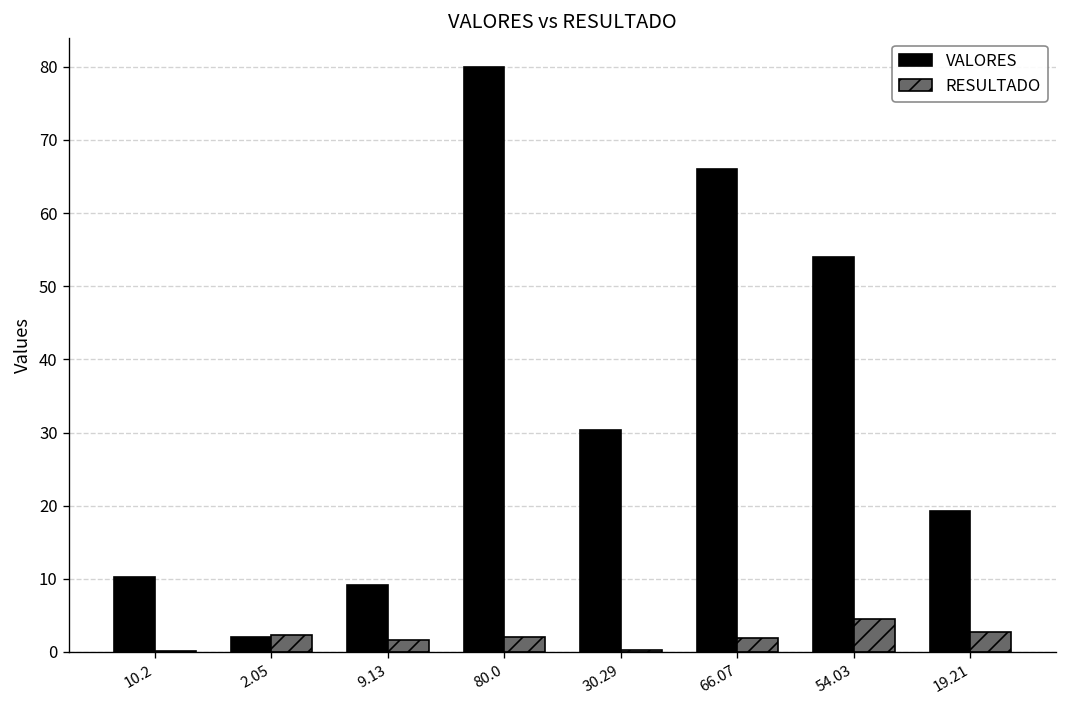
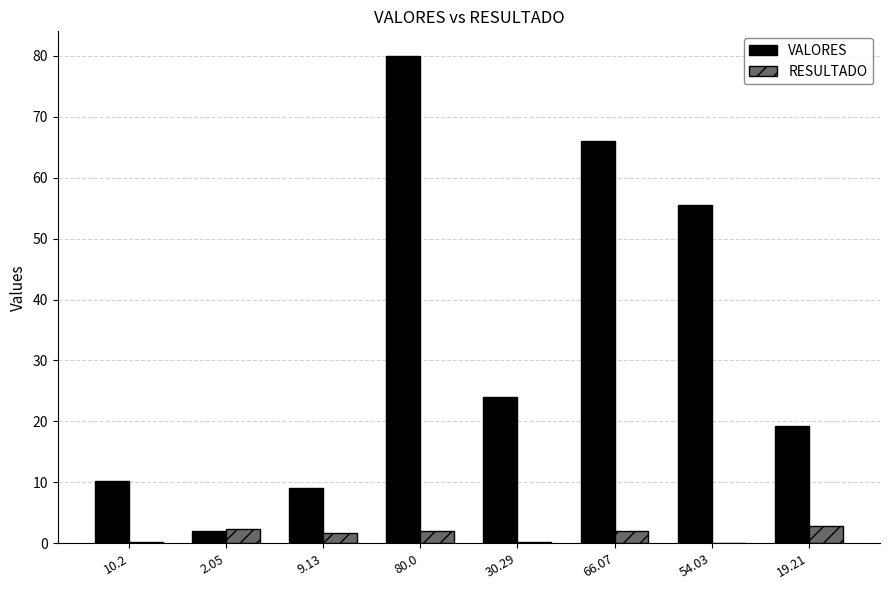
VALORES, 30.29: 30 -> 24
VALORES, 54.03: 54 -> 55
RESULTADO, 54.03: 4 -> 0
